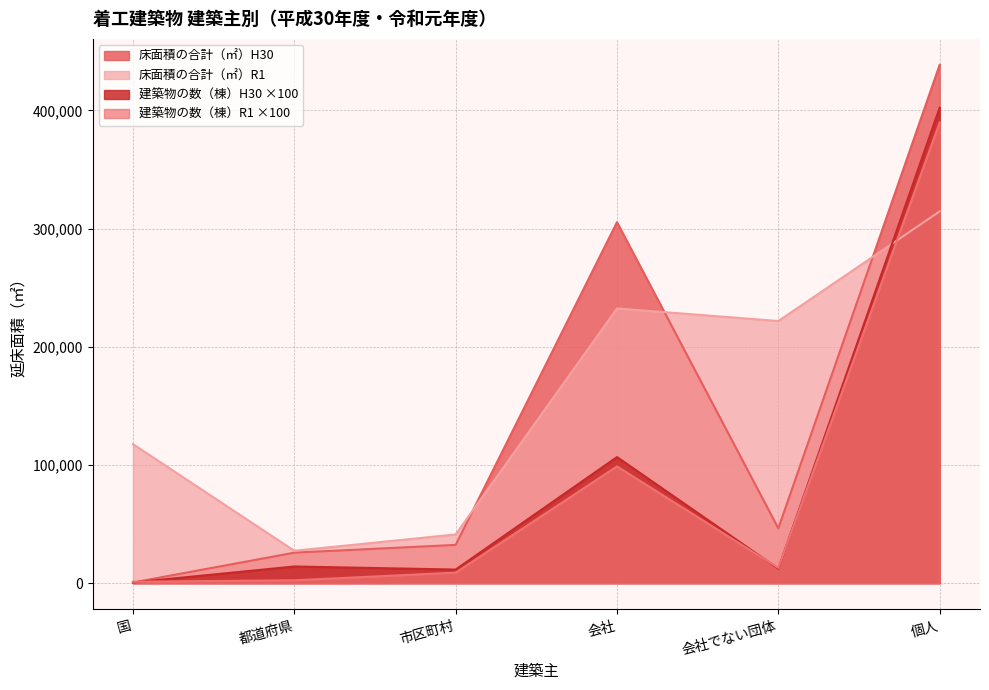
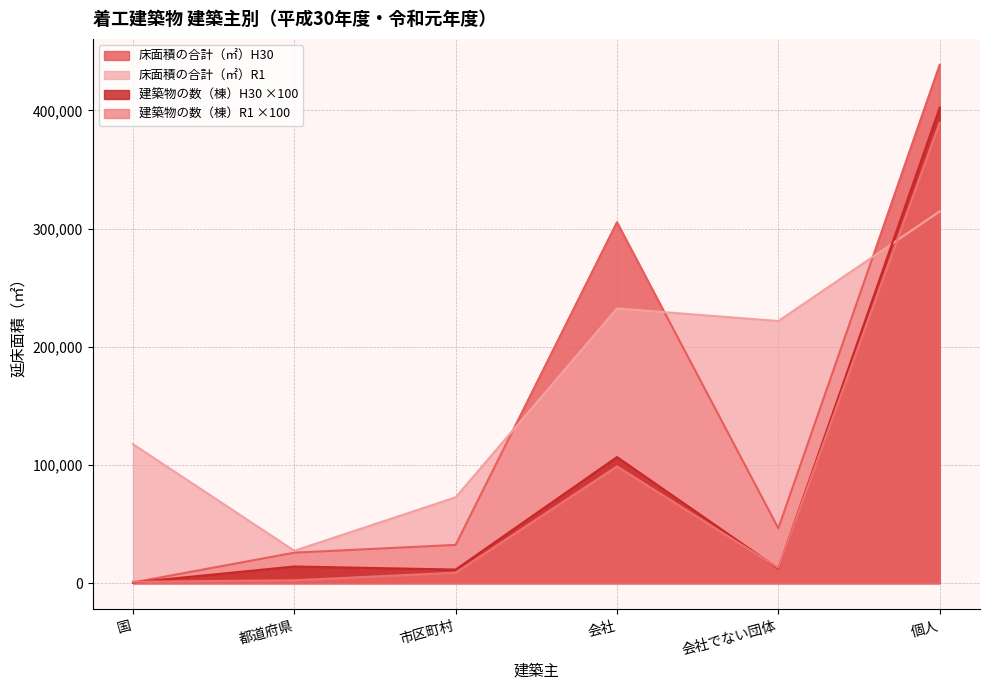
床面積の合計（㎡）R1, 市区町村: 41,000 -> 73,000
